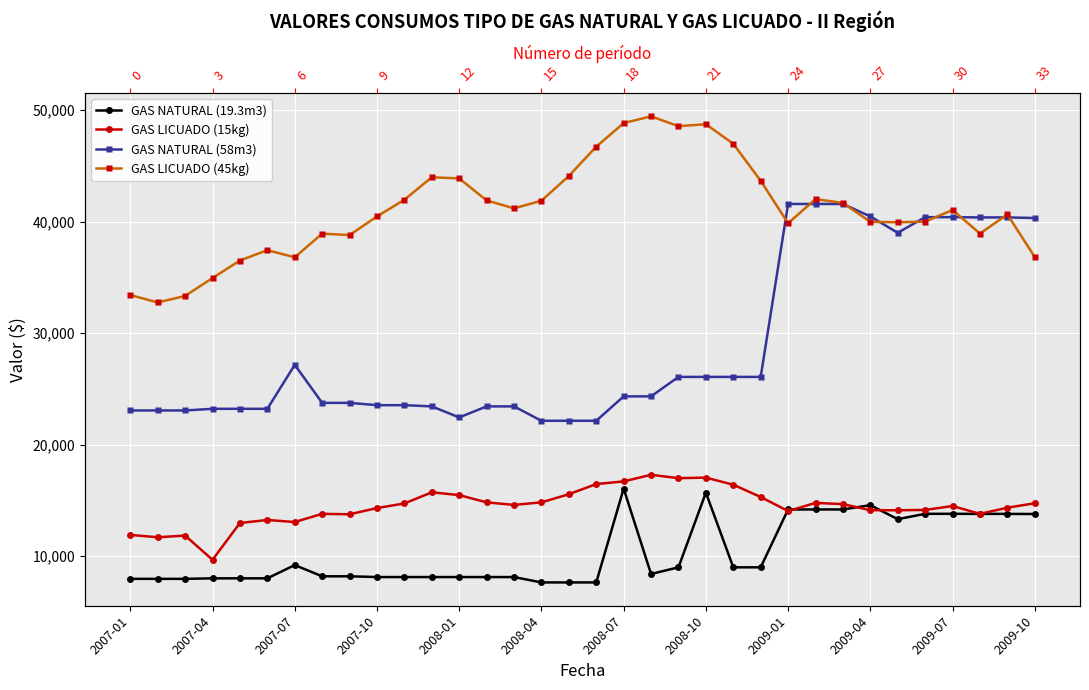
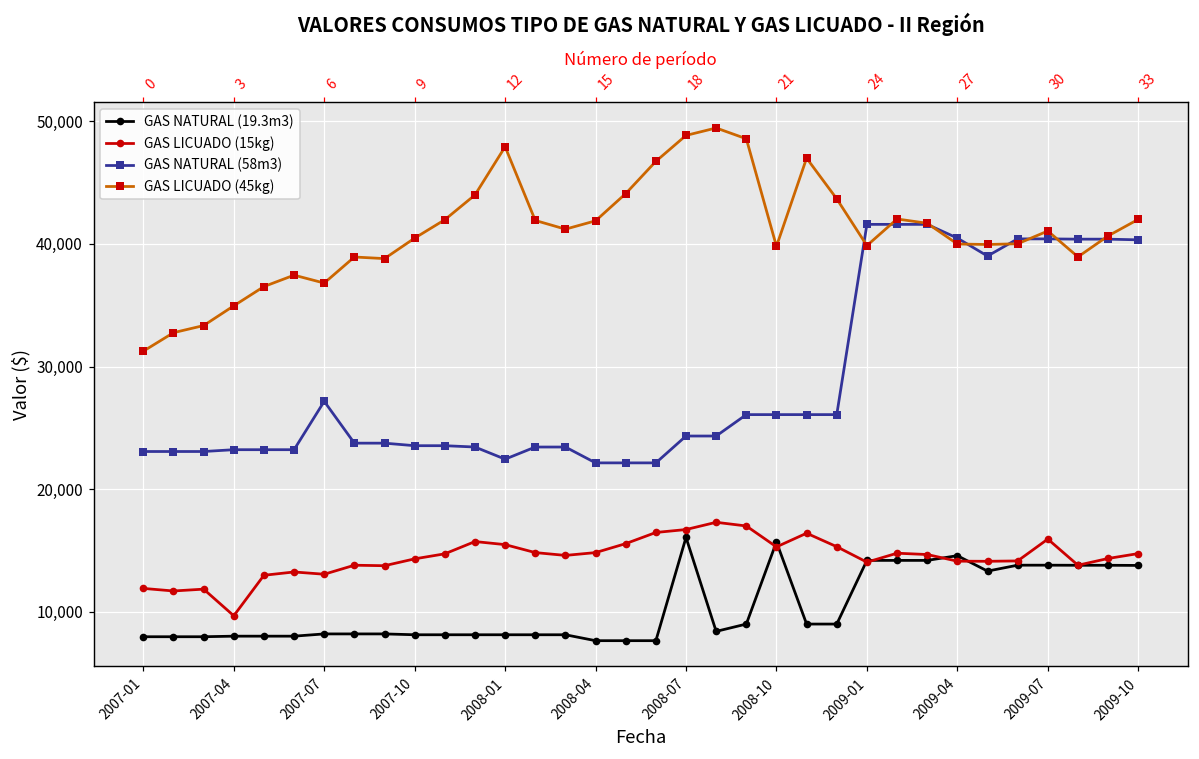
GAS LICUADO (45kg), 2007-01: 33,400 -> 31,300
GAS NATURAL (19.3m3), 2007-07: 9,200 -> 8,200
GAS LICUADO (45kg), 2008-01: 43,900 -> 47,900
GAS LICUADO (15kg), 2008-10: 17,100 -> 15,300
GAS LICUADO (45kg), 2008-10: 48,700 -> 39,800
GAS LICUADO (15kg), 2009-07: 14,500 -> 15,900
GAS LICUADO (45kg), 2009-10: 36,800 -> 42,000
